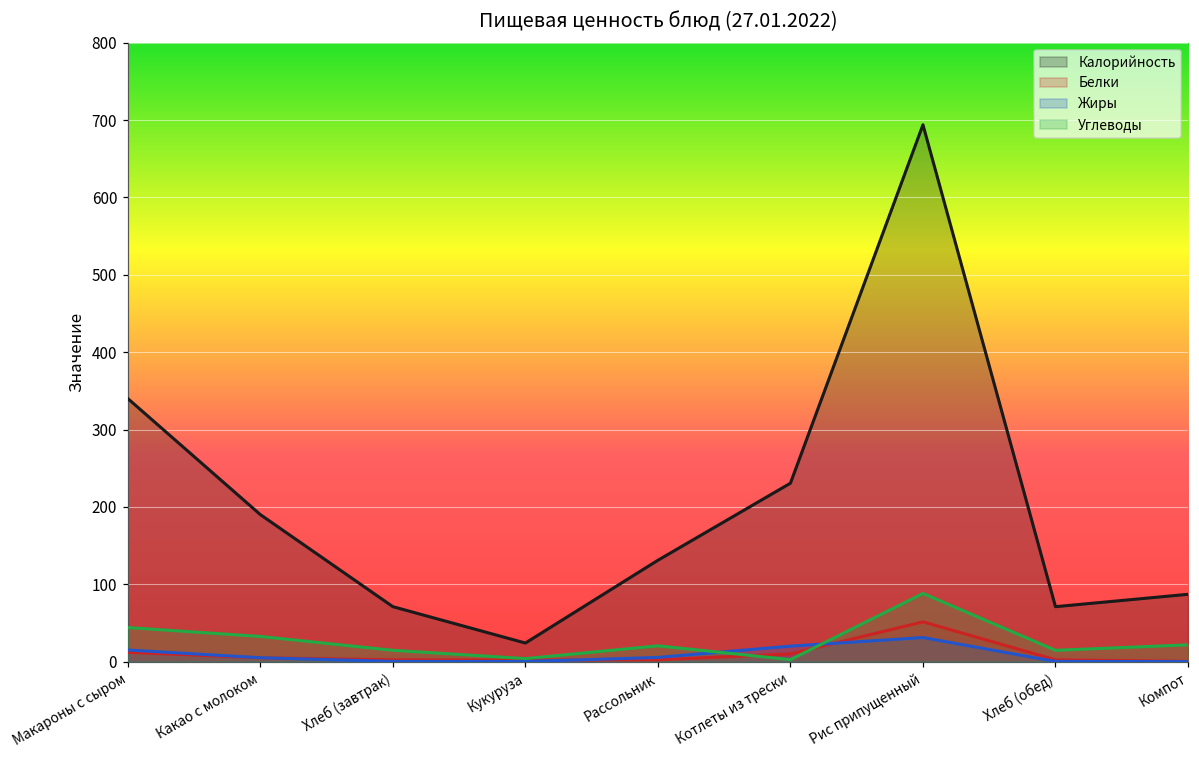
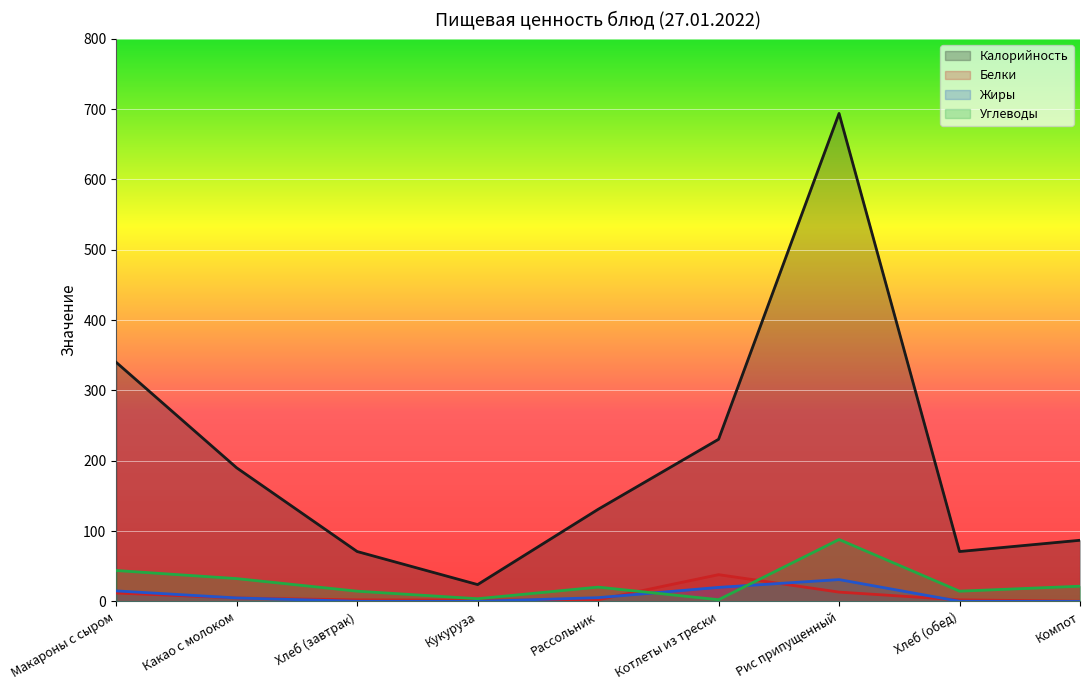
Белки, Котлеты из трески: 10 -> 40
Белки, Рис припущенный: 50 -> 10
